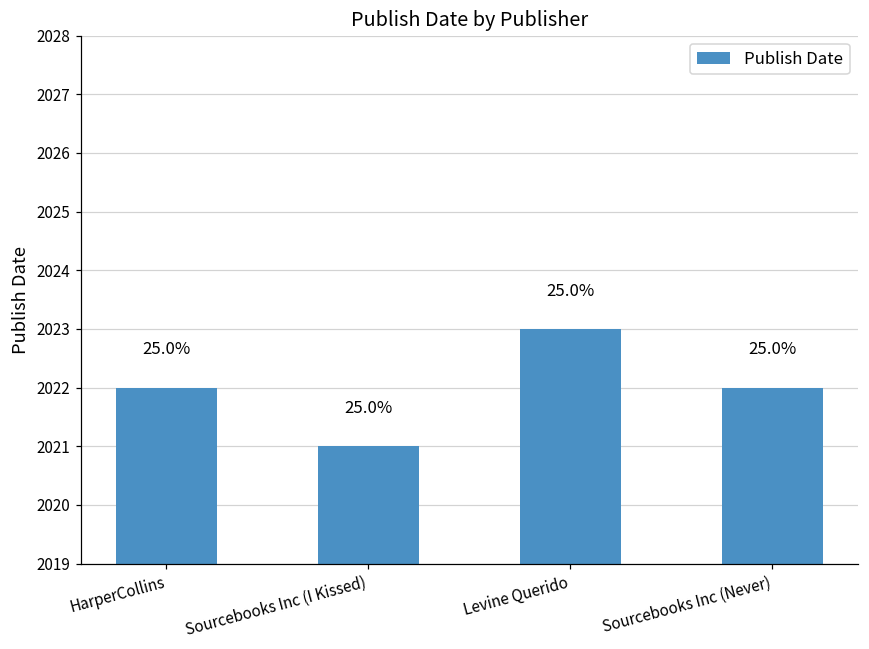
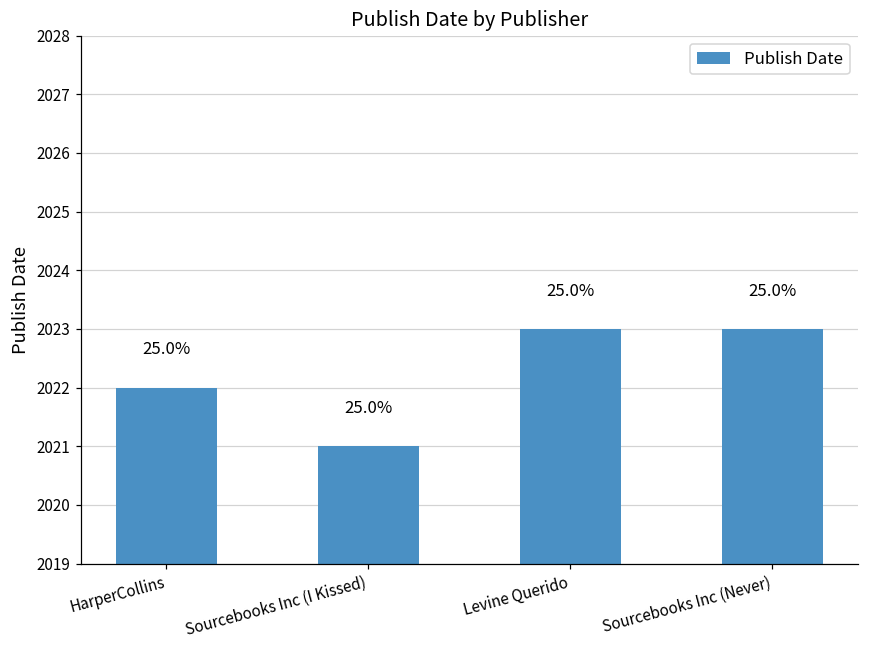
Sourcebooks Inc (Never): 2022 -> 2023
